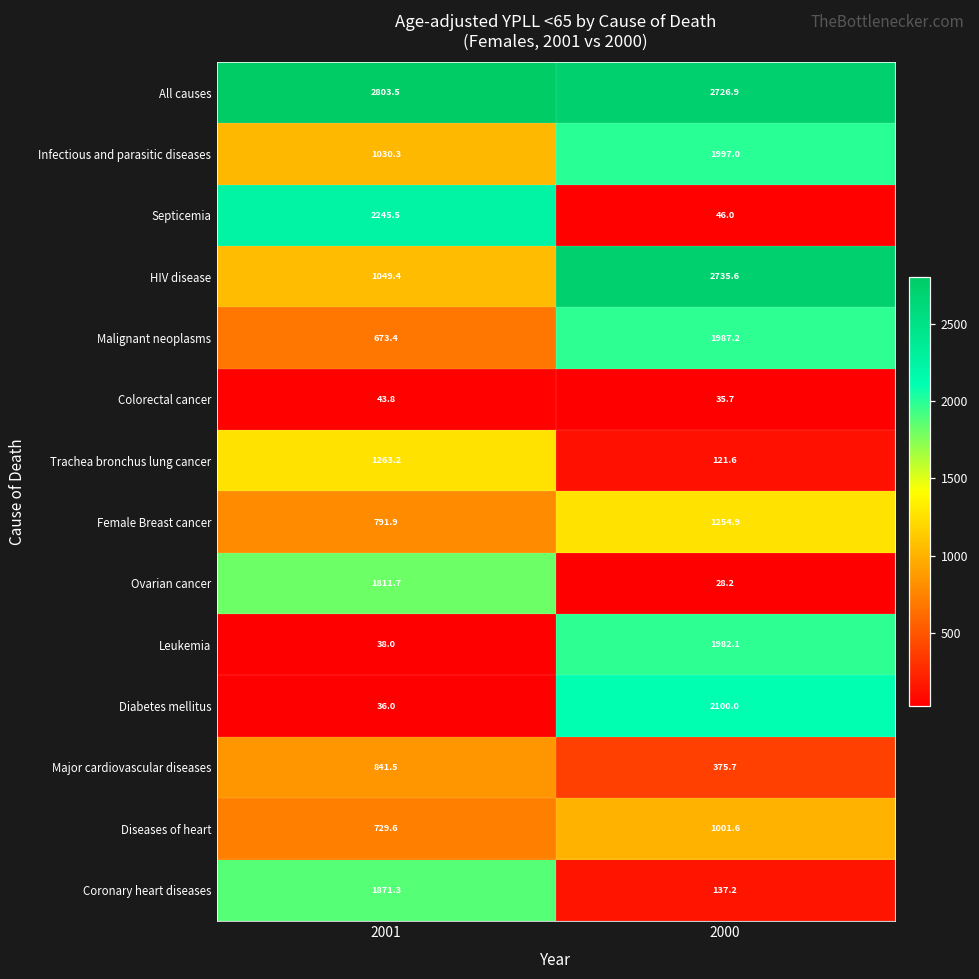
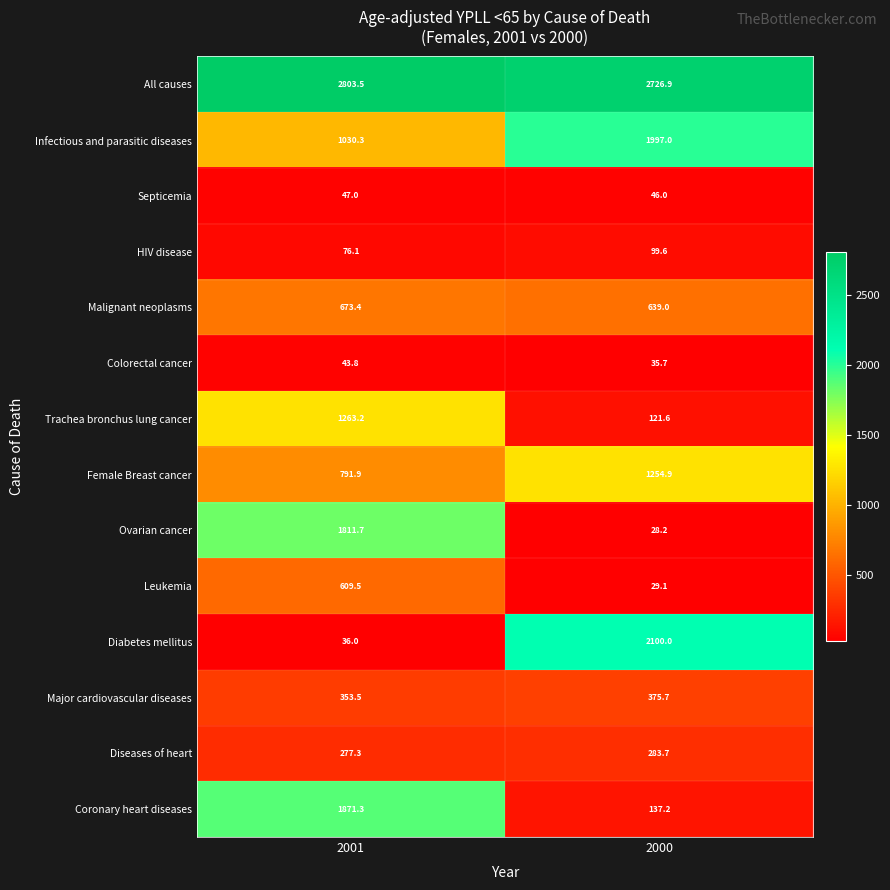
Septicemia, 2001: 2245.5 -> 47.0
HIV disease, 2001: 1049.4 -> 76.1
HIV disease, 2000: 2735.6 -> 99.6
Malignant neoplasms, 2000: 1987.2 -> 639.0
Leukemia, 2001: 38.0 -> 609.5
Leukemia, 2000: 1982.1 -> 29.1
Major cardiovascular diseases, 2001: 841.5 -> 353.5
Diseases of heart, 2001: 729.6 -> 277.3
Diseases of heart, 2000: 1001.6 -> 283.7
